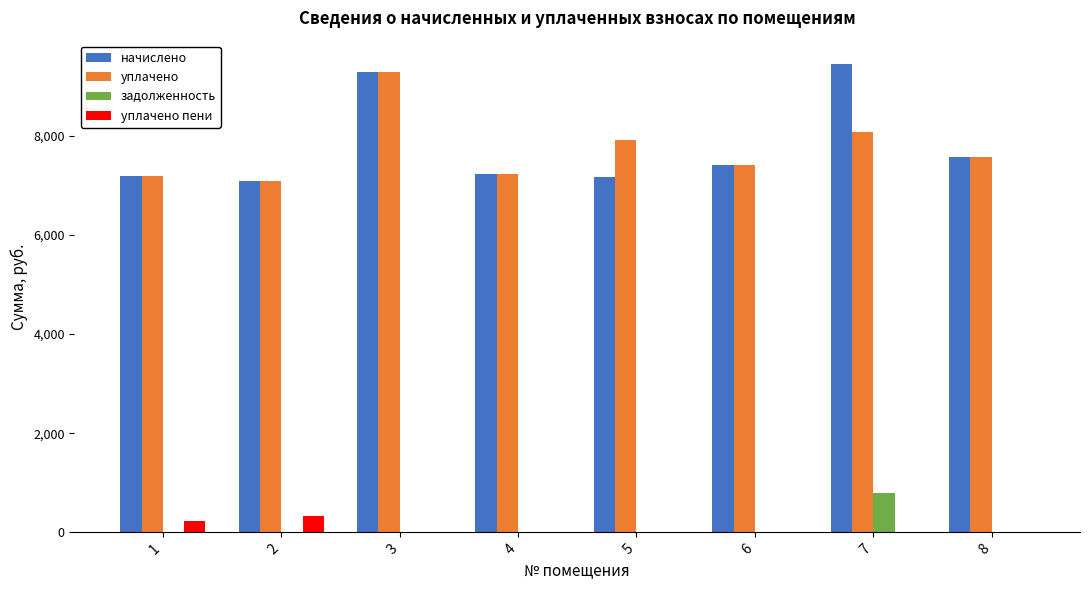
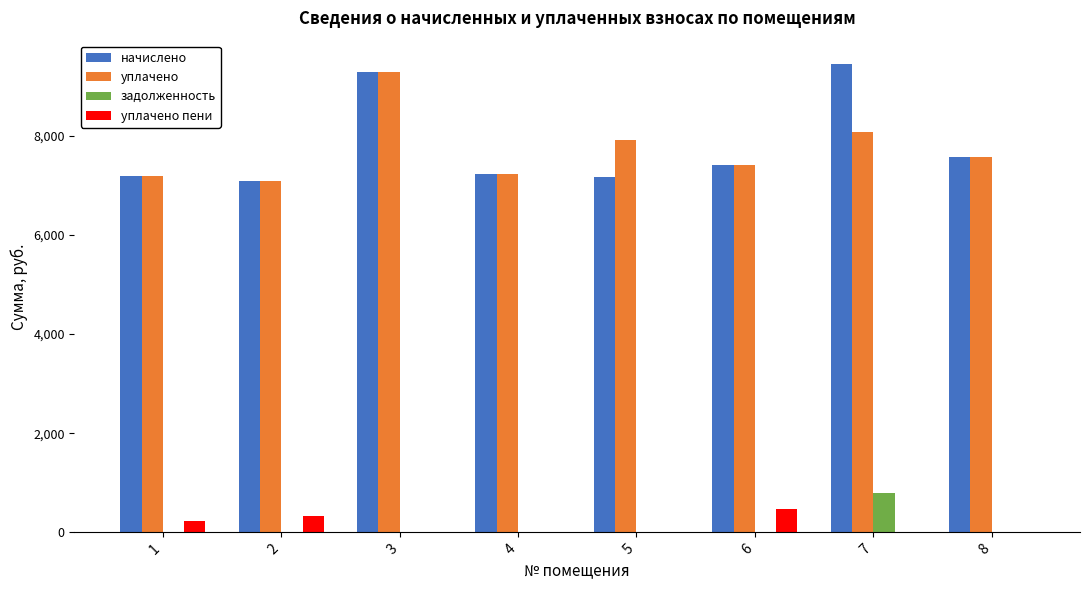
уплачено пени, 6: 0 -> 500
